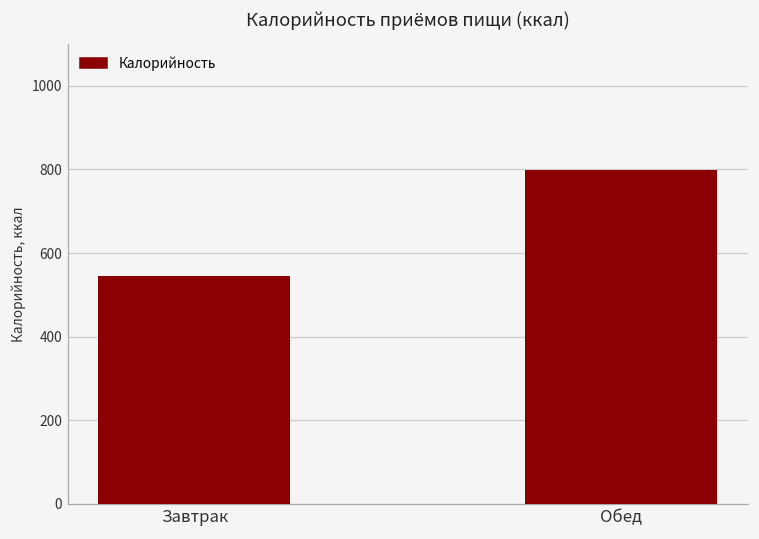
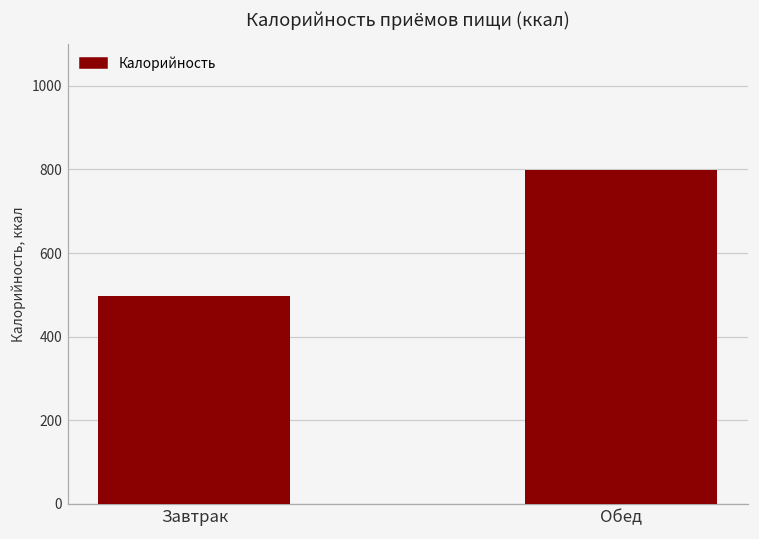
Завтрак: 550 -> 500
